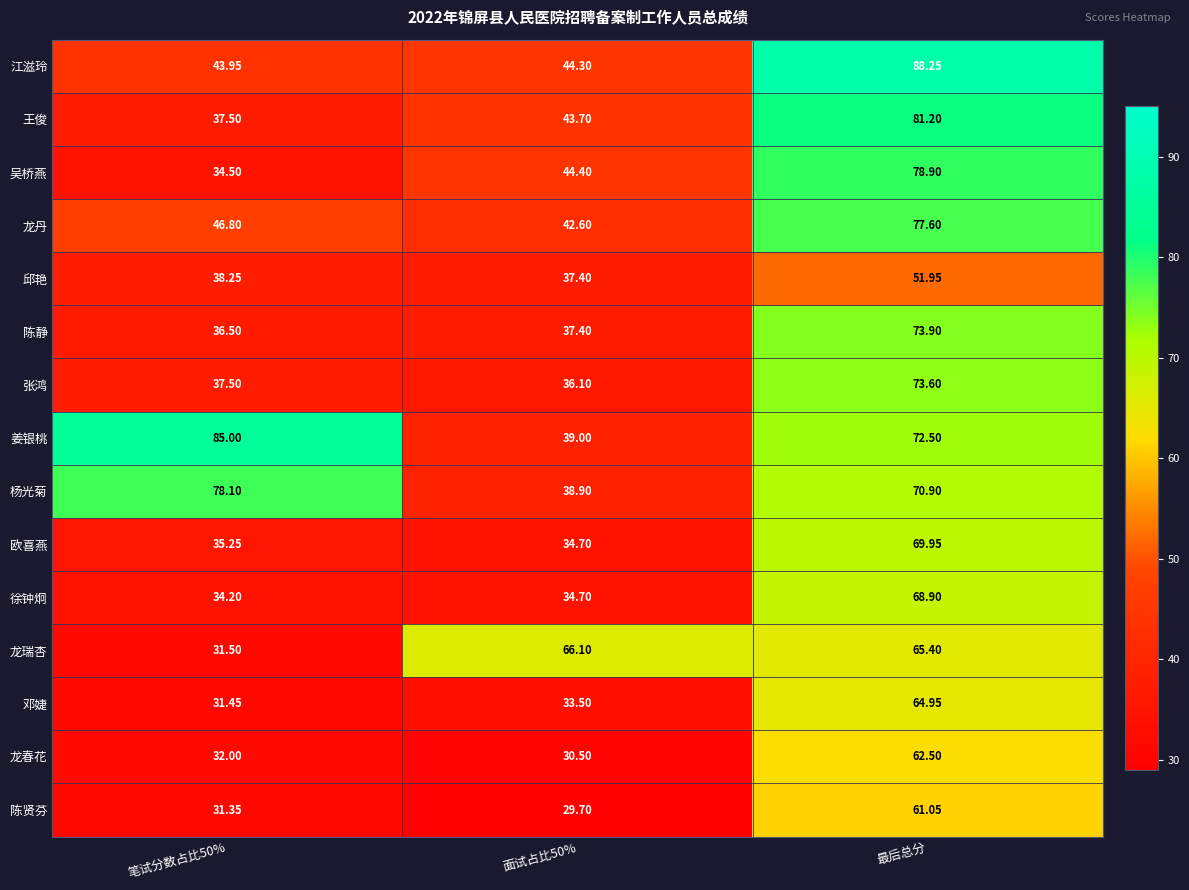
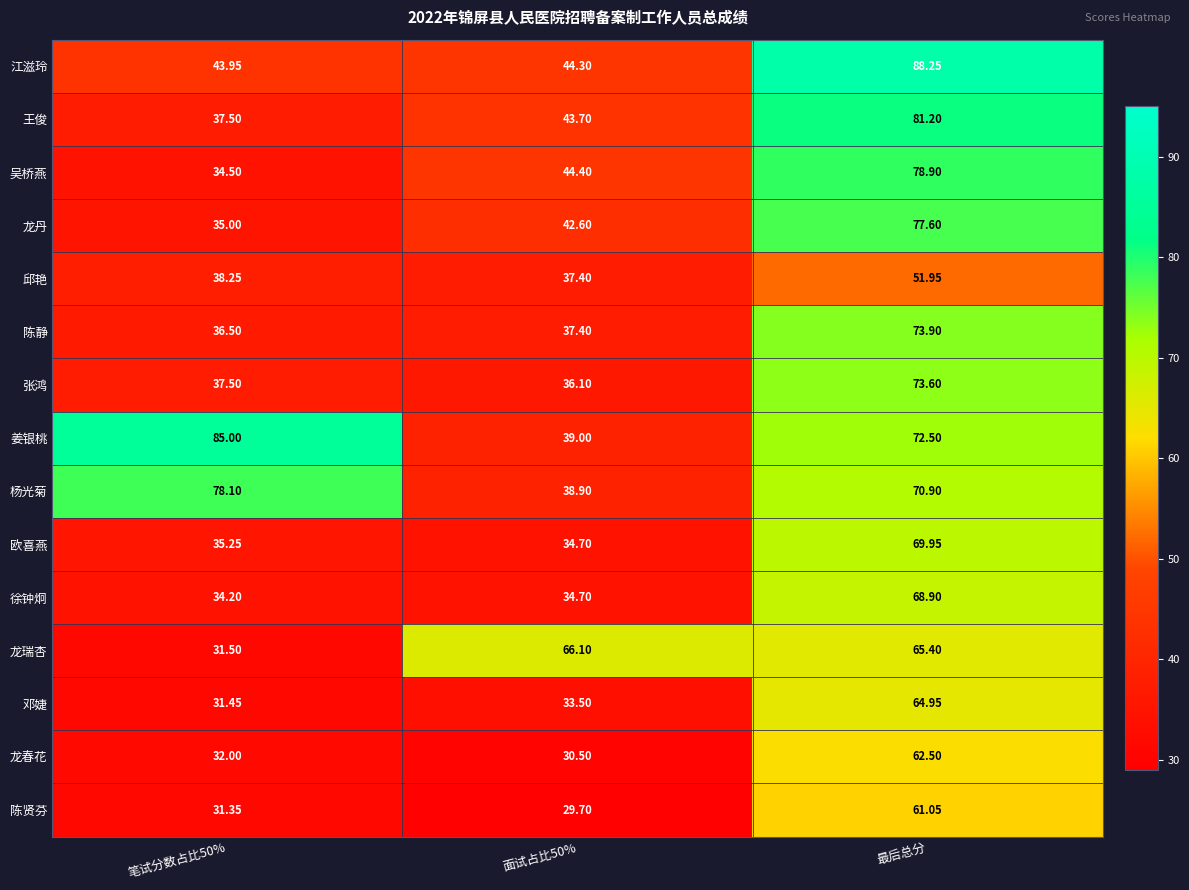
龙丹, 笔试分数占比50%: 46.80 -> 35.00
